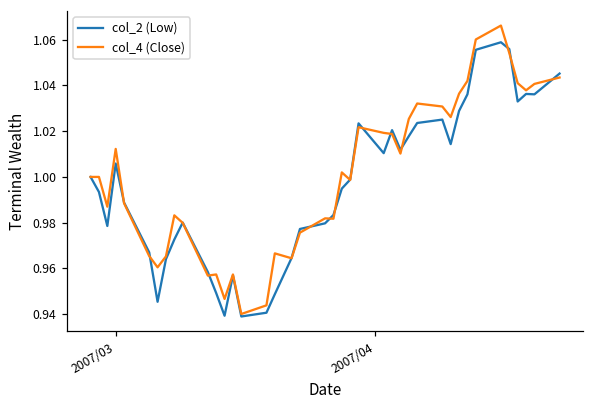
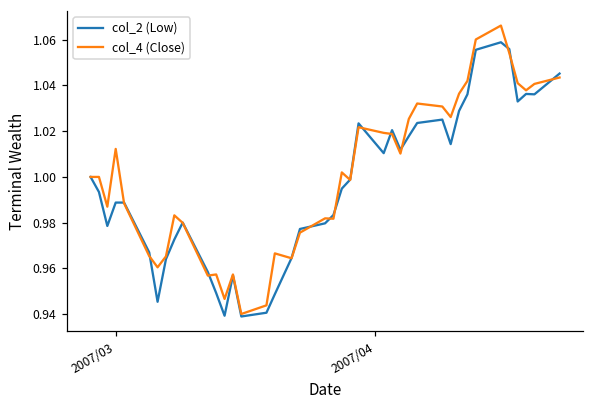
col_2 (Low), 2007/03: 1.006 -> 0.989
